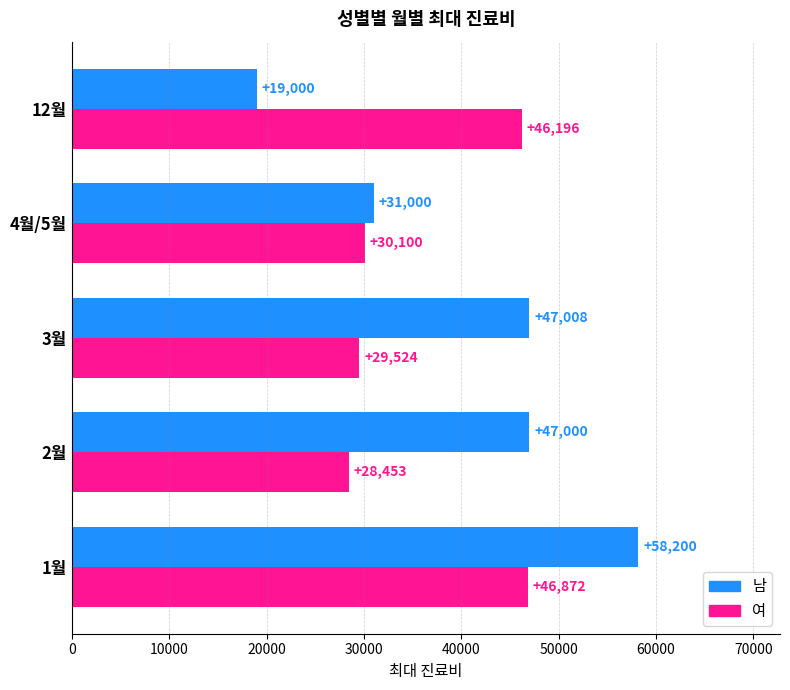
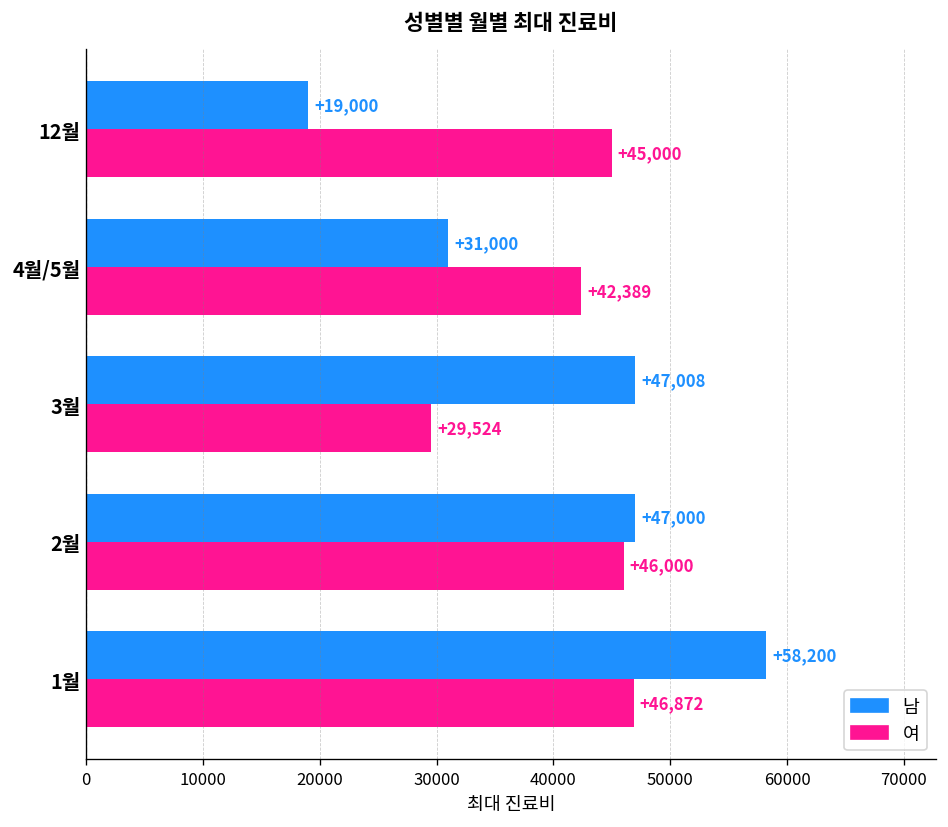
여, 12월: +46,196 -> +45,000
여, 4월/5월: +30,100 -> +42,389
여, 2월: +28,453 -> +46,000
